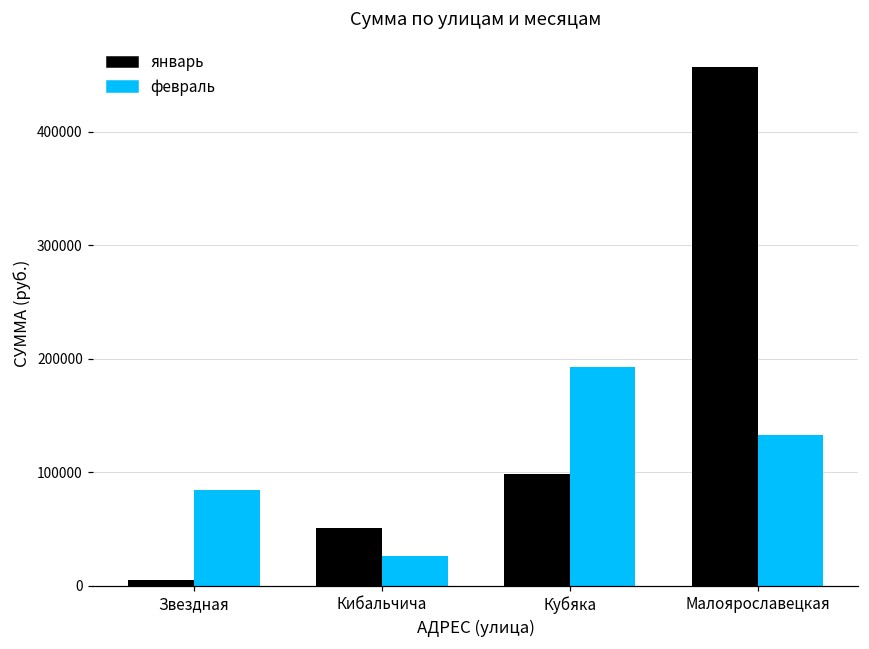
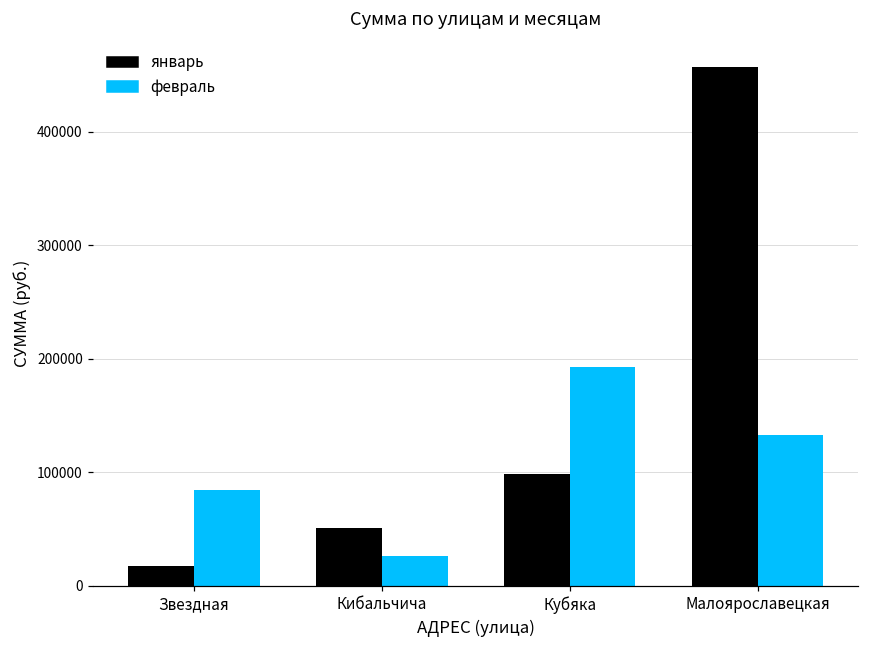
январь, Звездная: 5000 -> 17000
